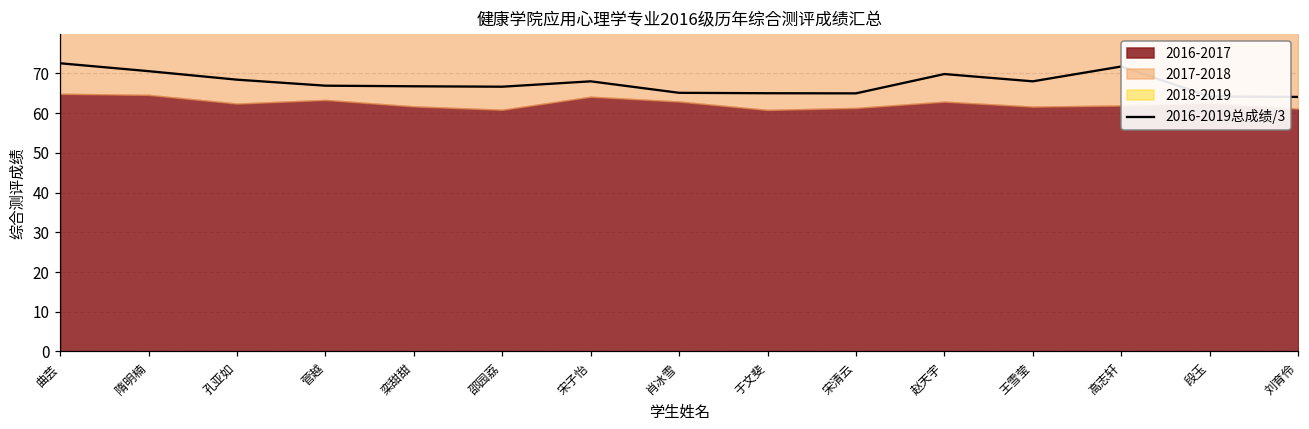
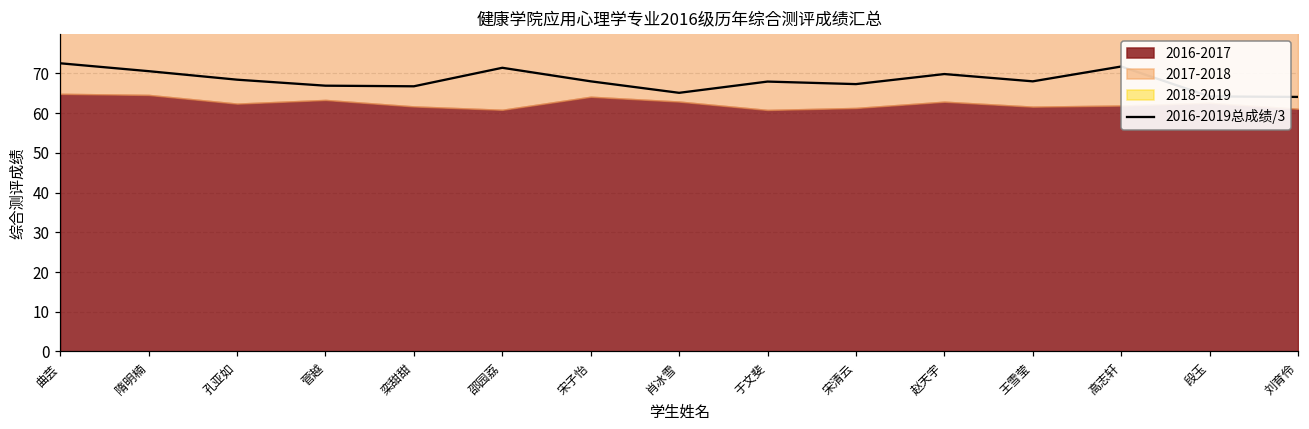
2016-2019总成绩/3, 邵园荔: 67 -> 71
2016-2019总成绩/3, 于文斐: 65 -> 68
2016-2019总成绩/3, 宋清云: 65 -> 67
